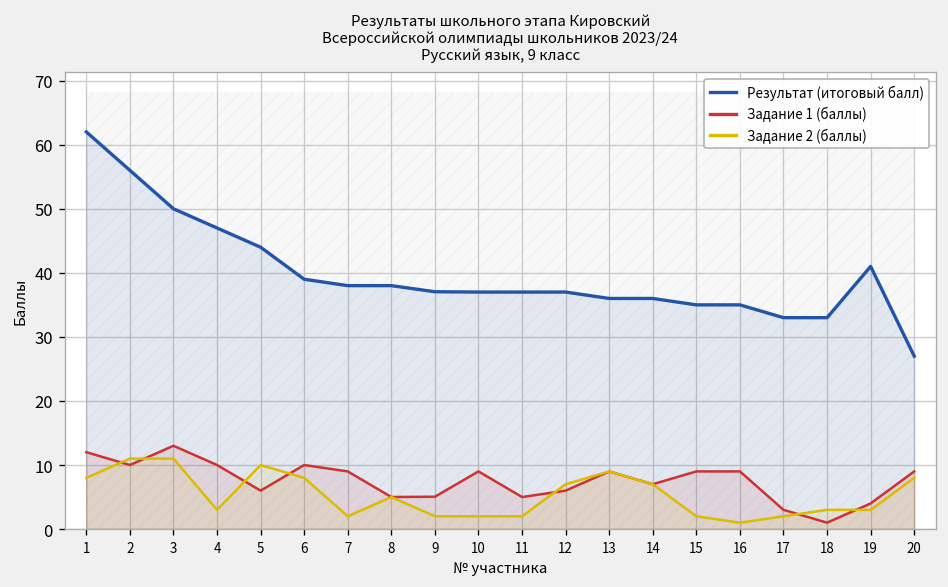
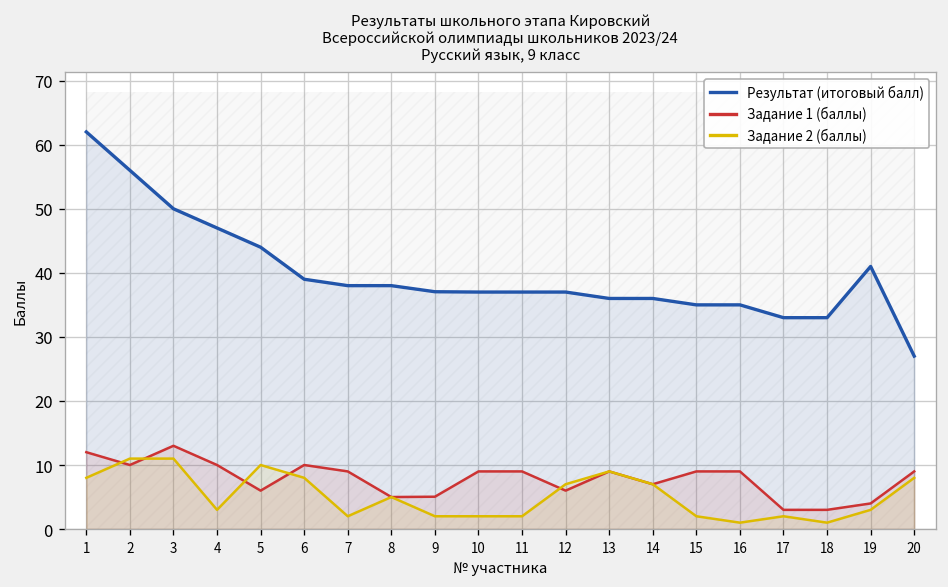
Задание 1 (баллы), 11: 5 -> 9
Задание 1 (баллы), 18: 1 -> 3
Задание 2 (баллы), 18: 3 -> 1
